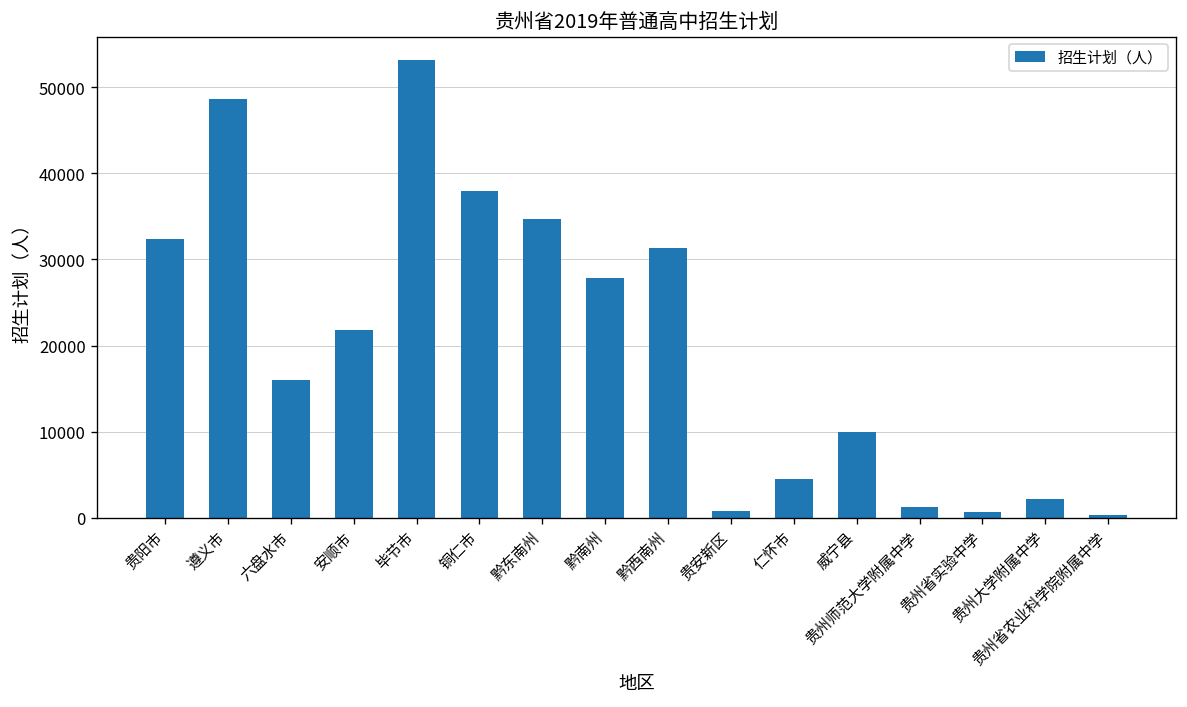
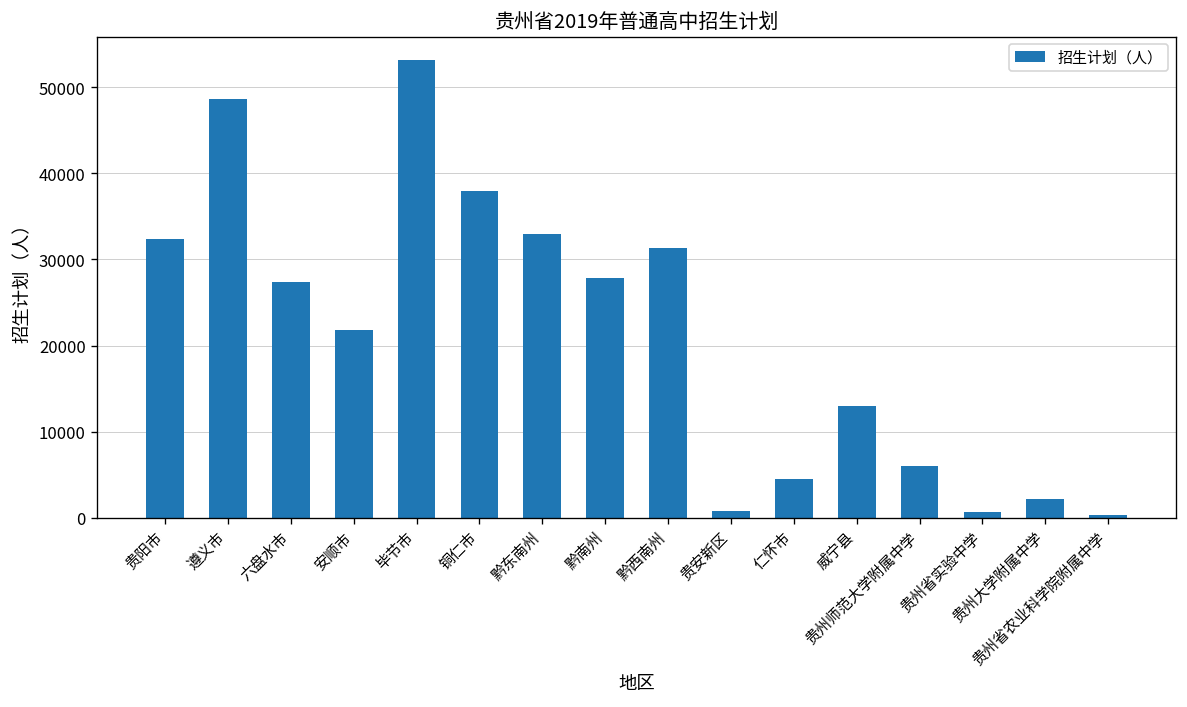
六盘水市: 16000 -> 27000
黔东南州: 35000 -> 33000
威宁县: 10000 -> 13000
贵州师范大学附属中学: 1000 -> 6000
